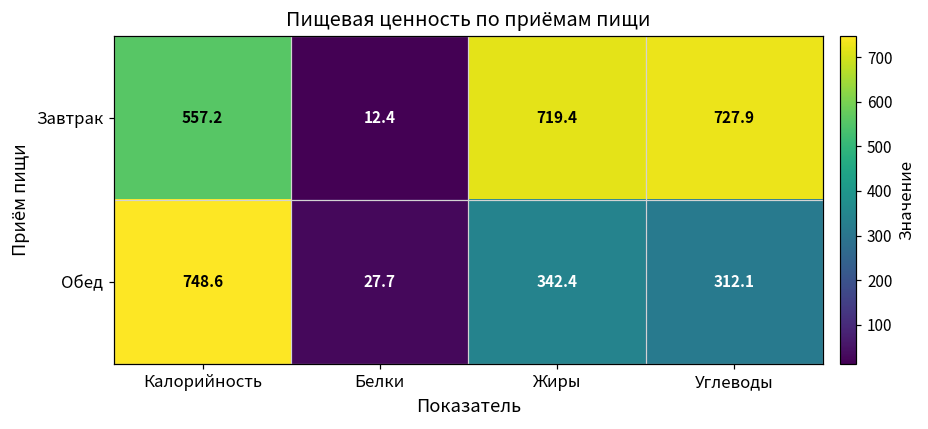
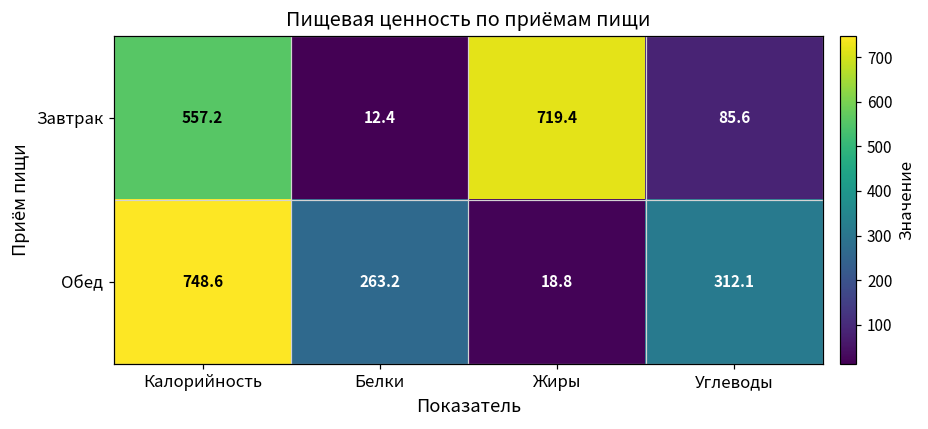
Завтрак, Углеводы: 727.9 -> 85.6
Обед, Белки: 27.7 -> 263.2
Обед, Жиры: 342.4 -> 18.8
